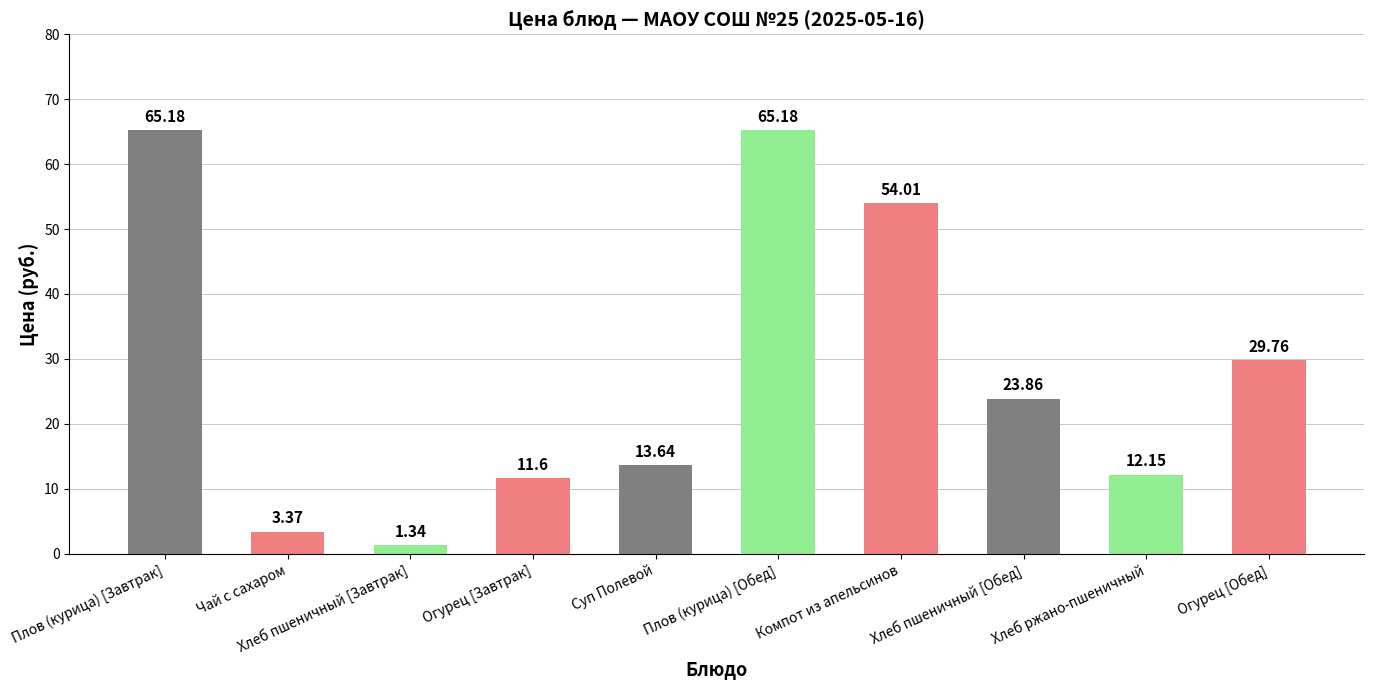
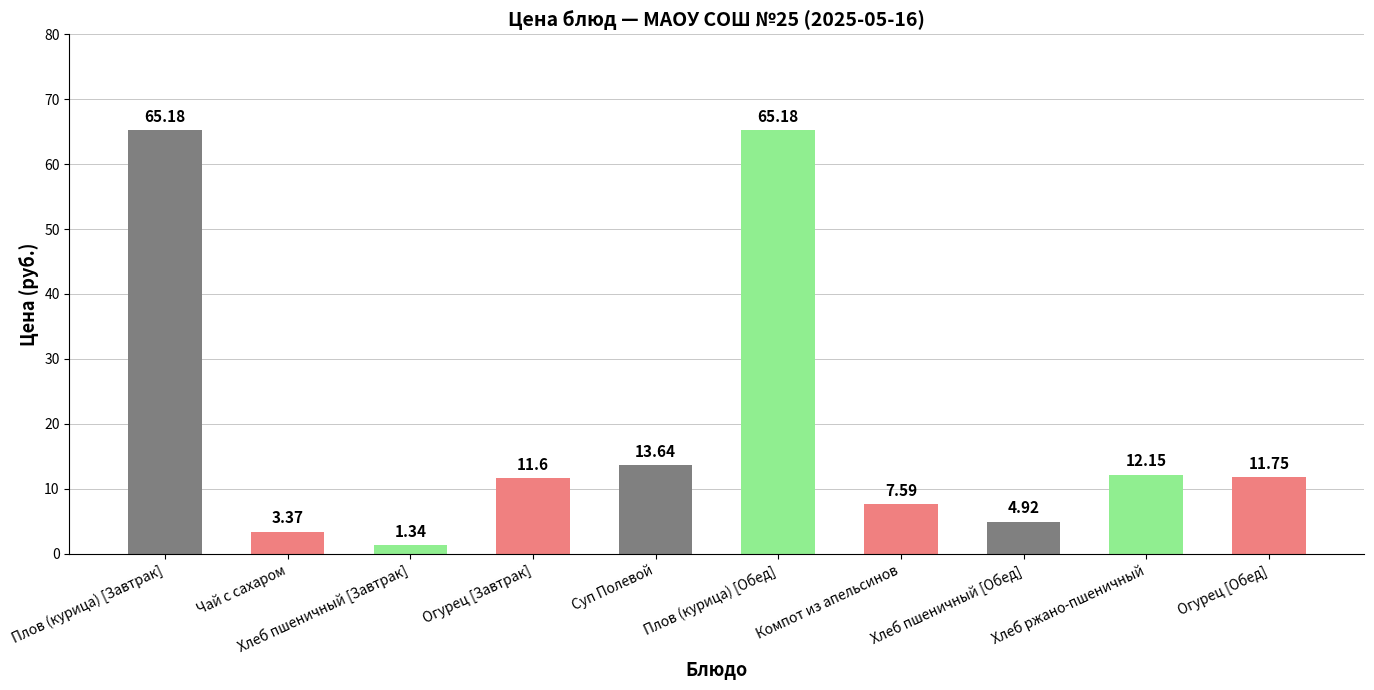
Компот из апельсинов: 54.01 -> 7.59
Хлеб пшеничный [Обед]: 23.86 -> 4.92
Огурец [Обед]: 29.76 -> 11.75
